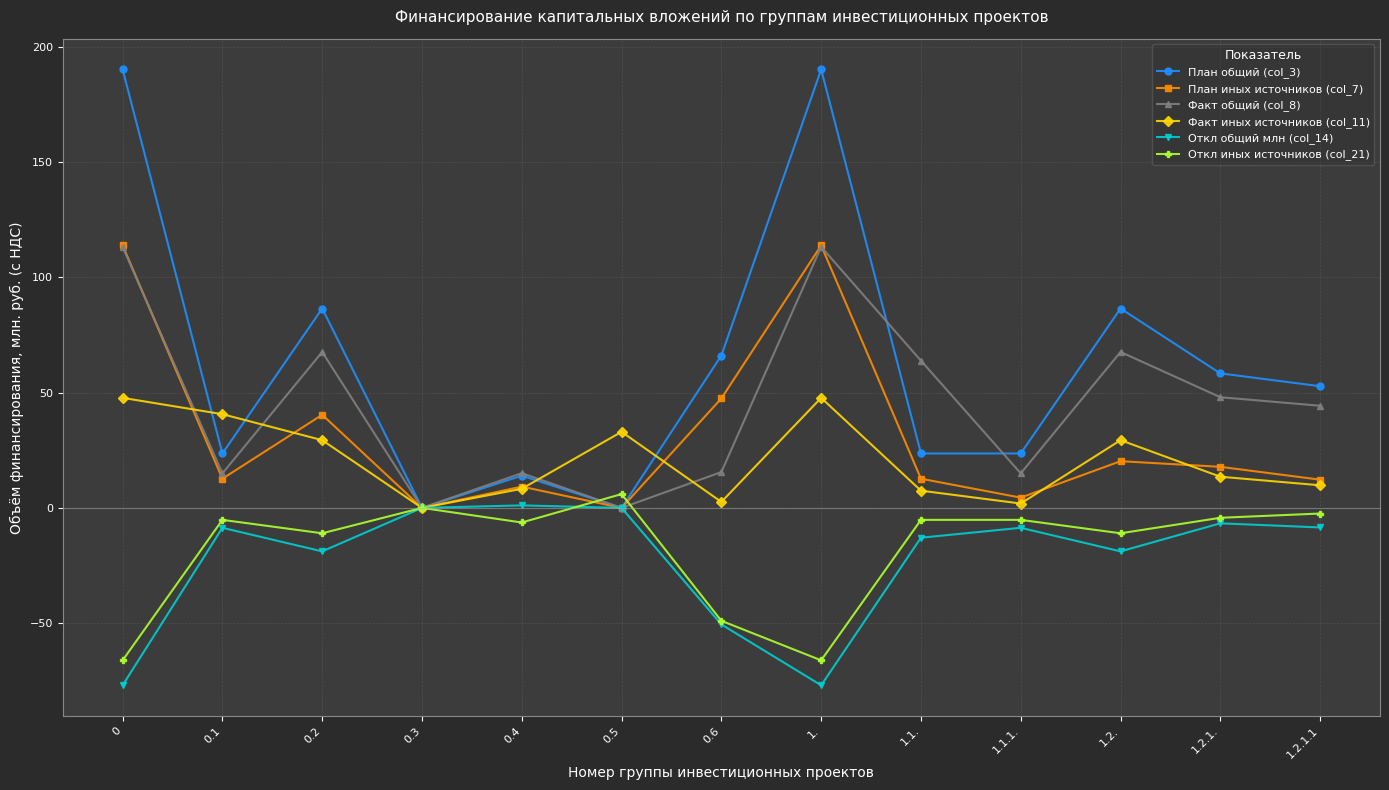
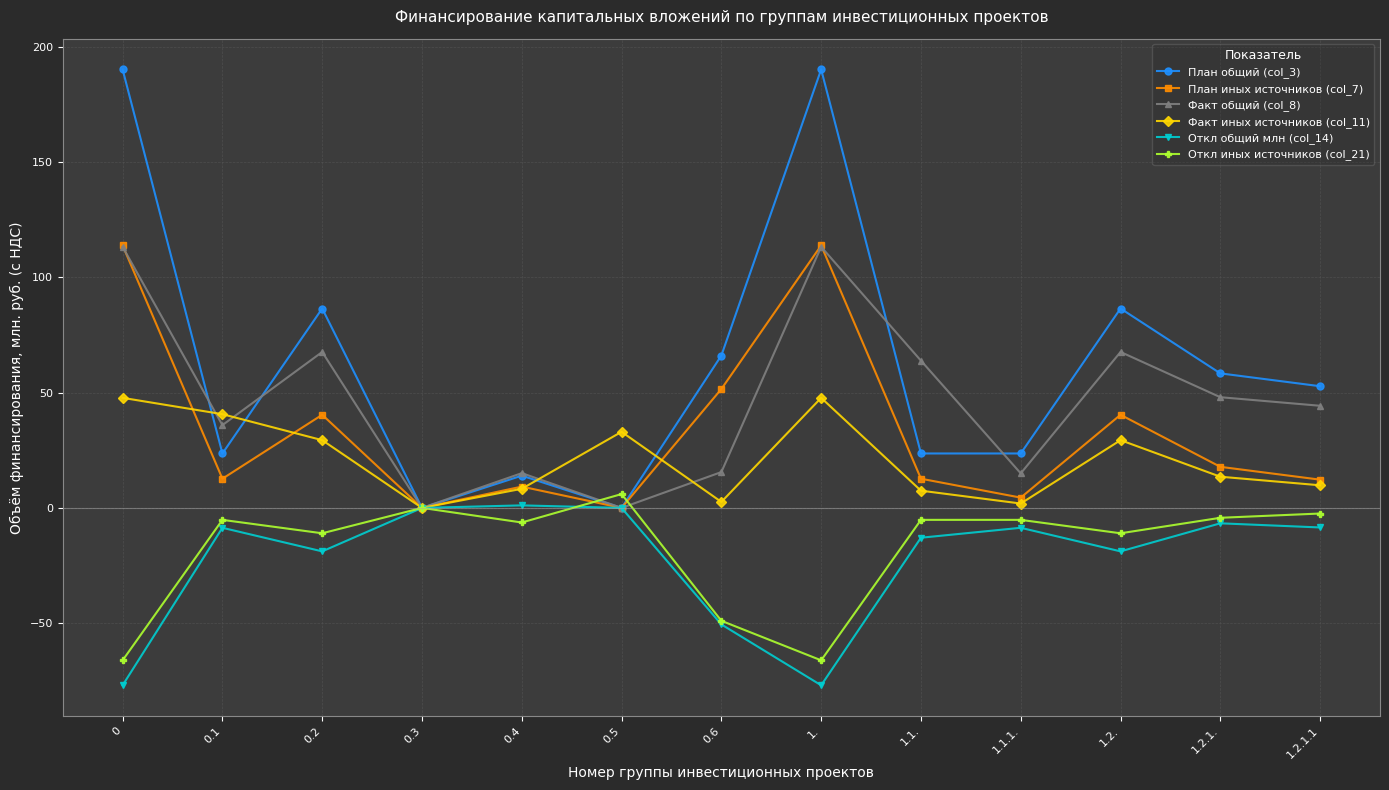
Факт общий (col_8), 0.1: 15 -> 36
План иных источников (col_7), 0.6: 47 -> 52
План иных источников (col_7), 1.2.: 20 -> 40
